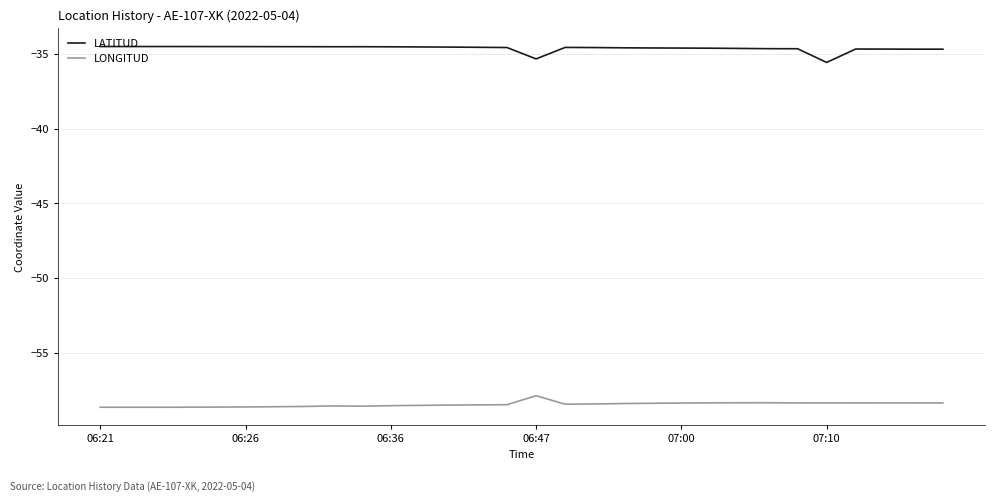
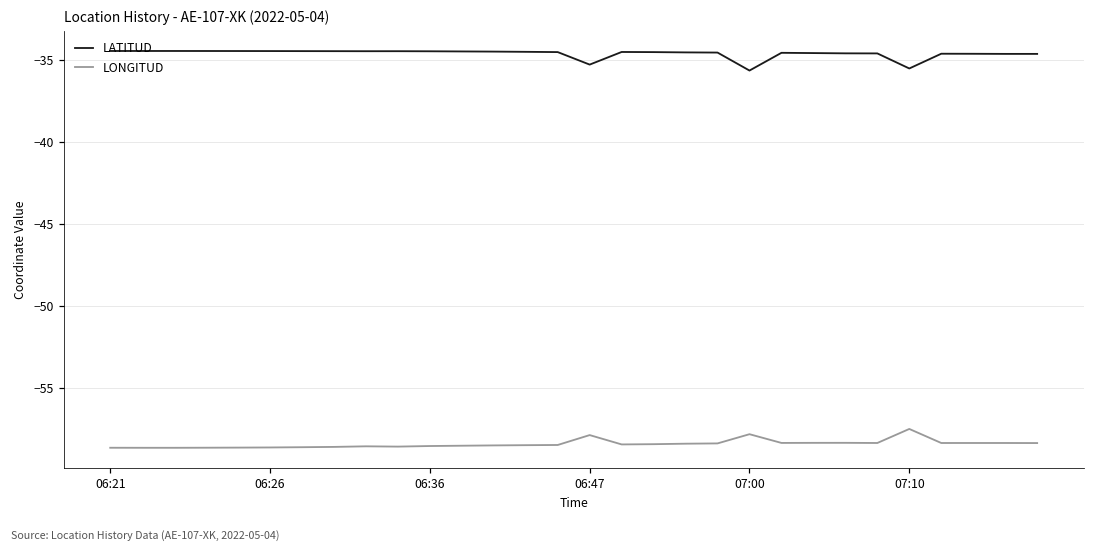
LATITUD, 07:00: -34.6 -> -35.7
LONGITUD, 07:00: -58.4 -> -57.8
LONGITUD, 07:10: -58.4 -> -57.5
